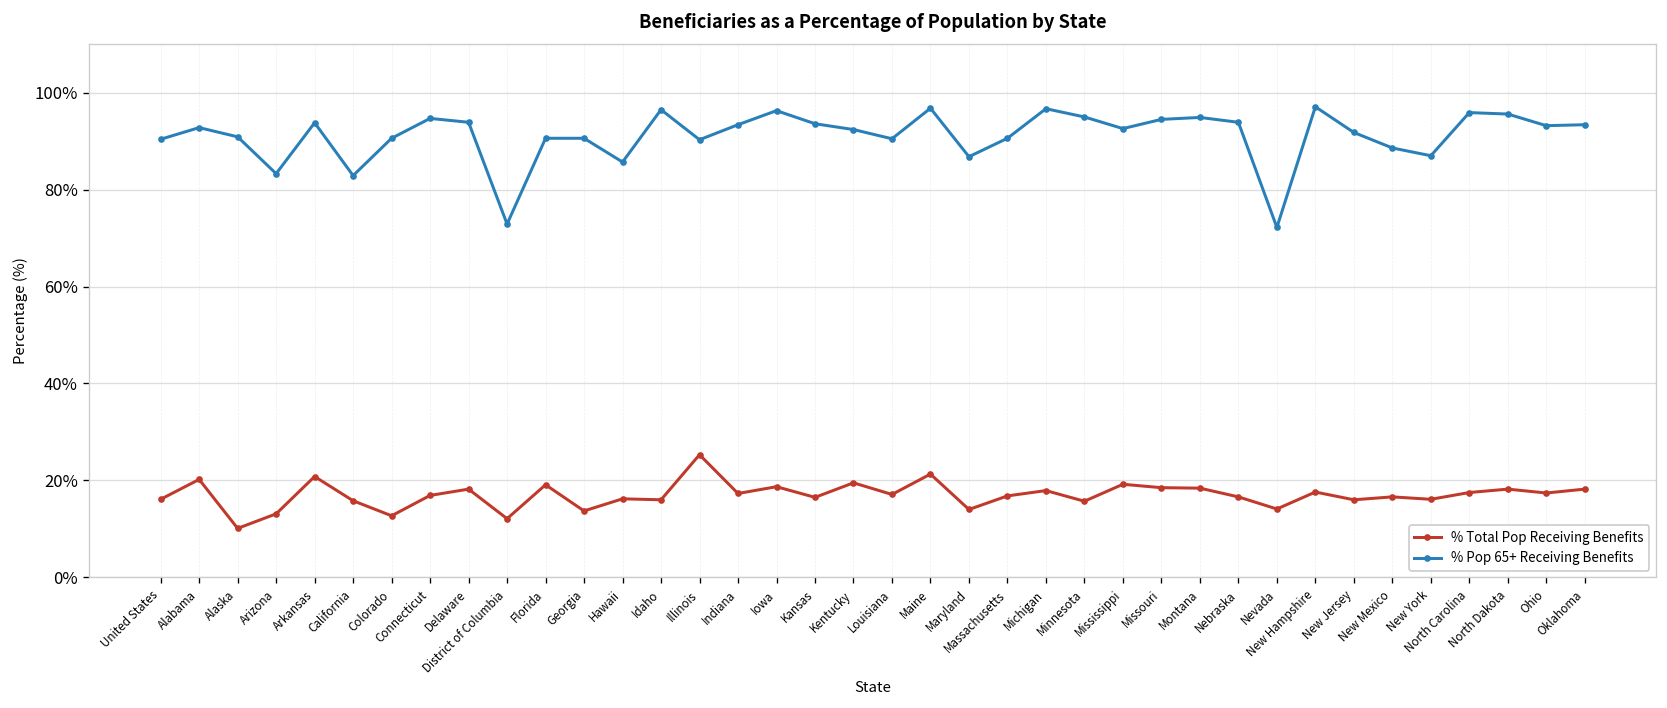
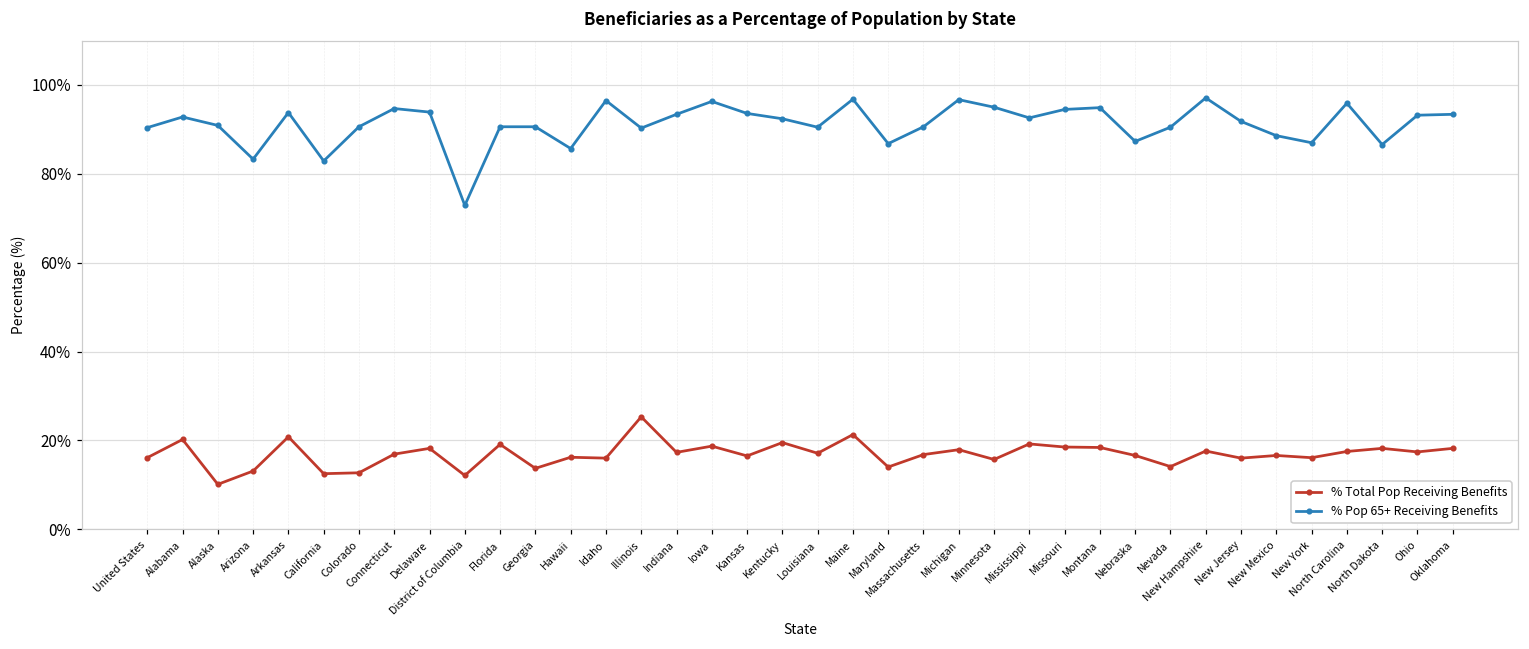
% Total Pop Receiving Benefits, California: 16% -> 13%
% Pop 65+ Receiving Benefits, Nebraska: 94% -> 87%
% Pop 65+ Receiving Benefits, Nevada: 72% -> 91%
% Pop 65+ Receiving Benefits, North Dakota: 96% -> 87%
